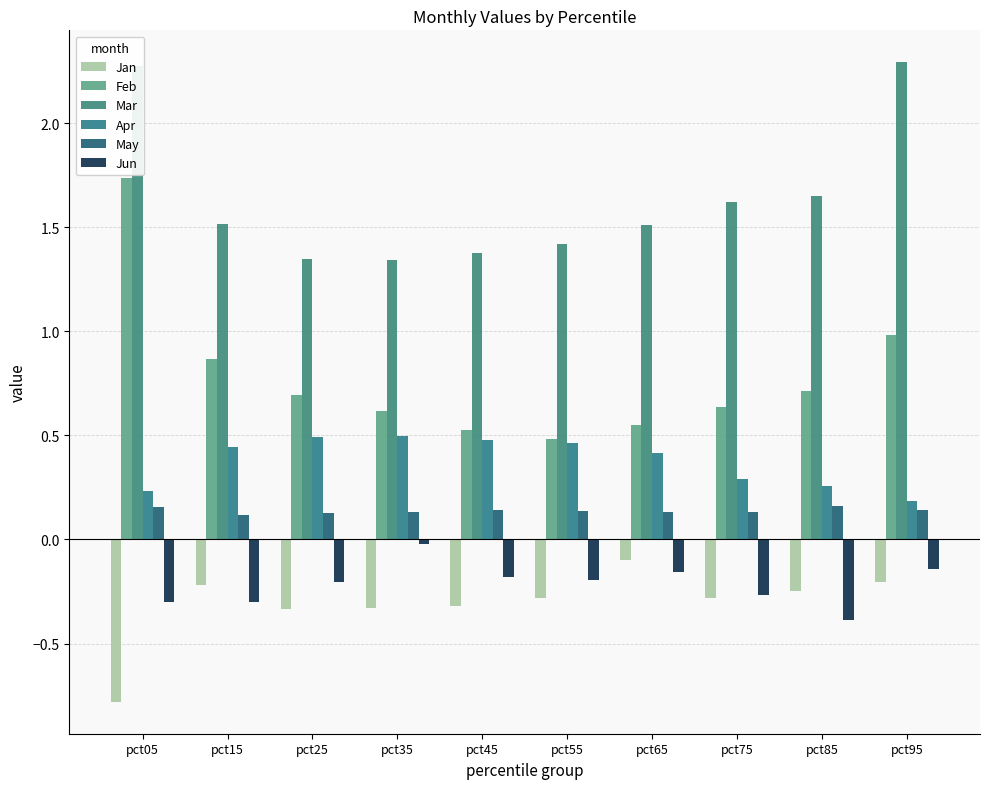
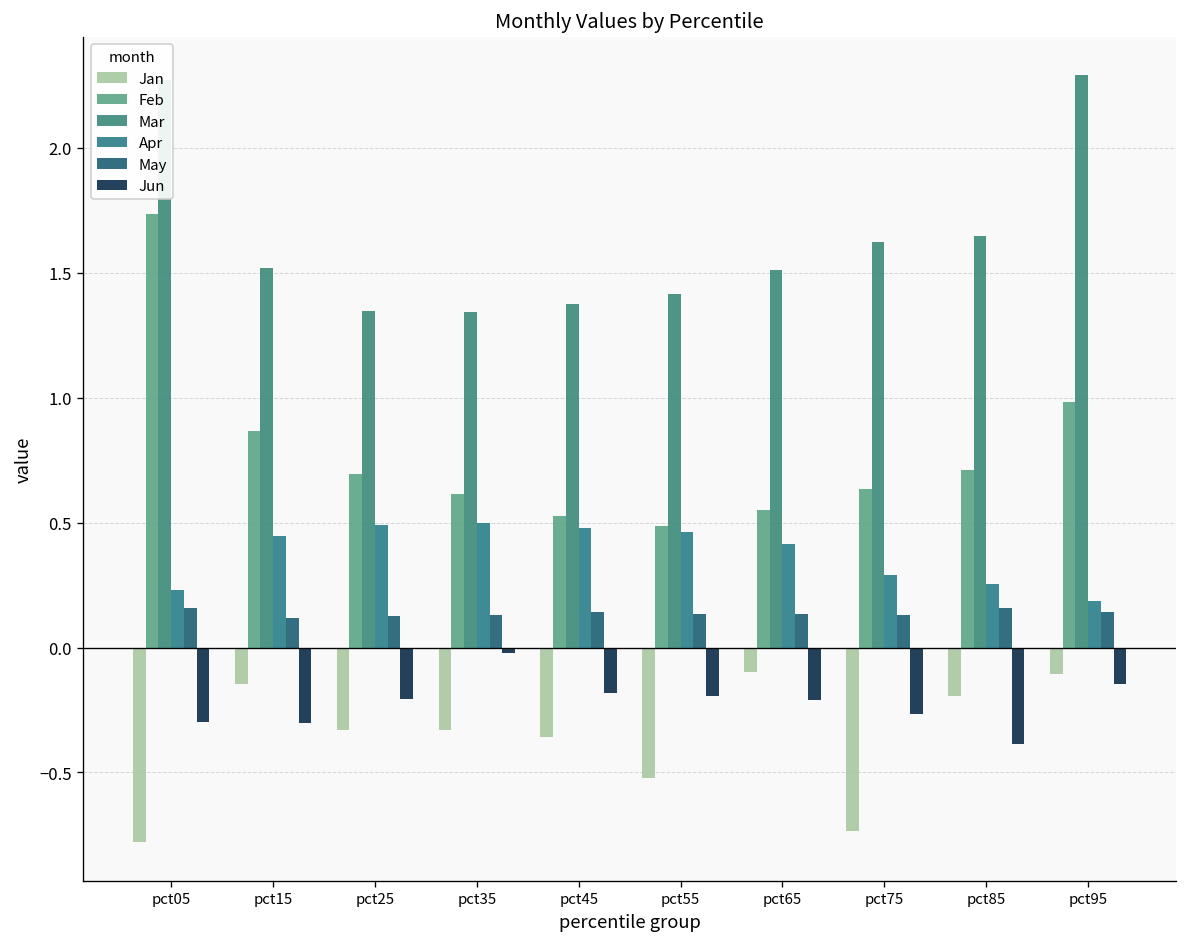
Jan, pct15: -0.22 -> -0.15
Jan, pct45: -0.32 -> -0.36
Jan, pct55: -0.28 -> -0.52
Jun, pct65: -0.16 -> -0.21
Jan, pct75: -0.28 -> -0.73
Jan, pct85: -0.25 -> -0.19
Jan, pct95: -0.20 -> -0.10
